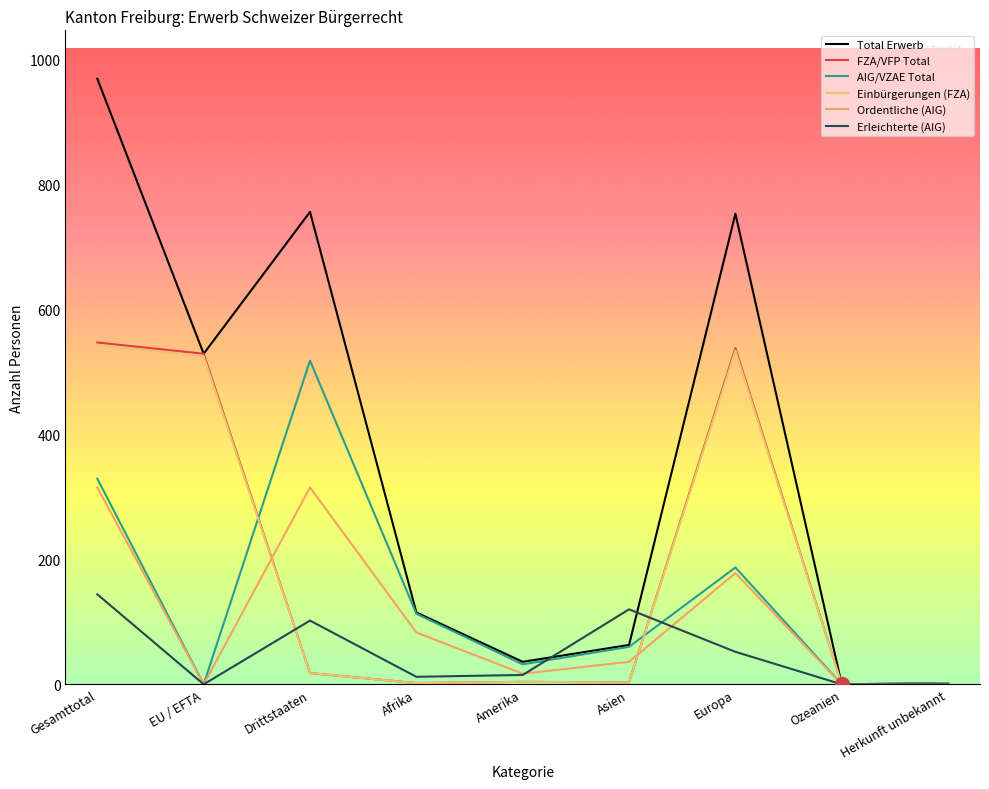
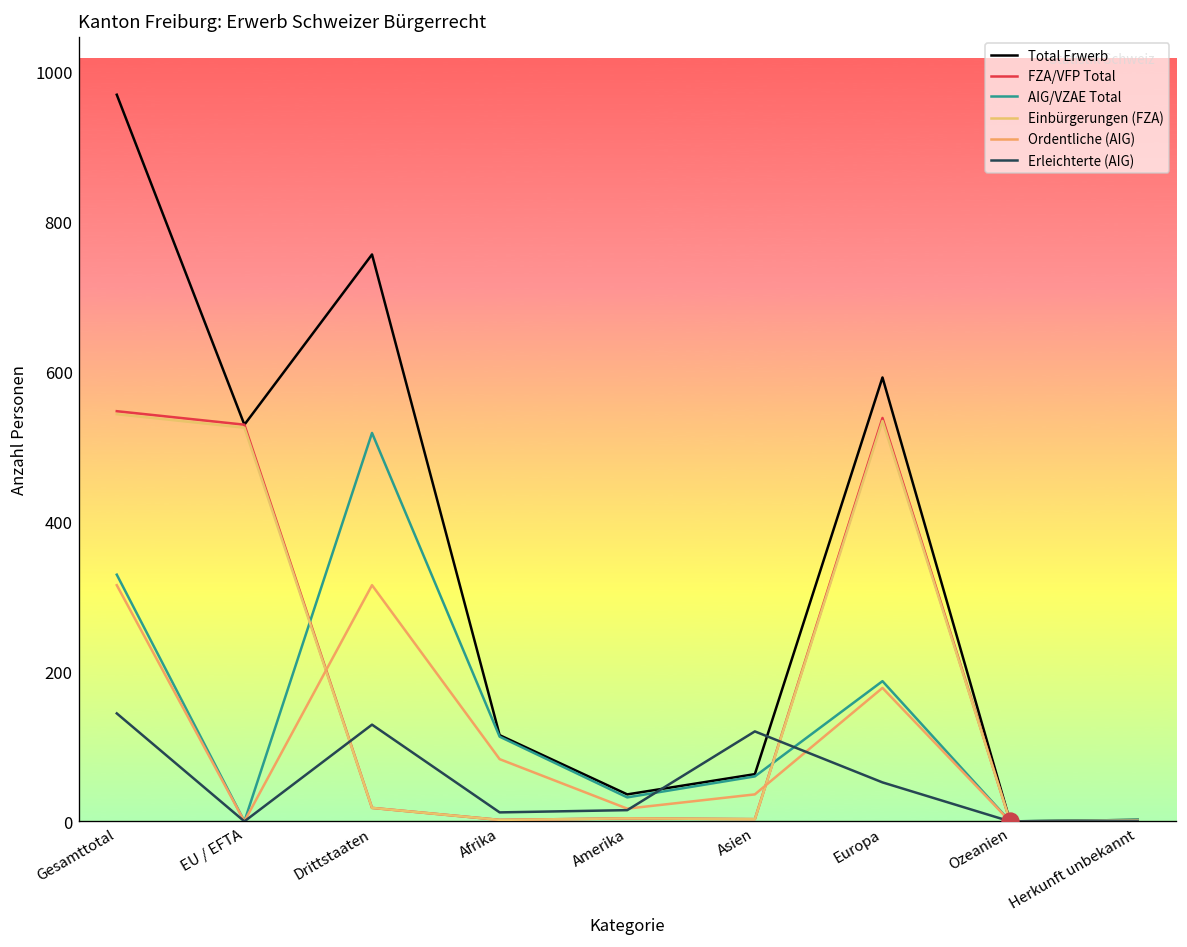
Erleichterte (AIG), Drittstaaten: 100 -> 130
Total Erwerb, Europa: 750 -> 590
